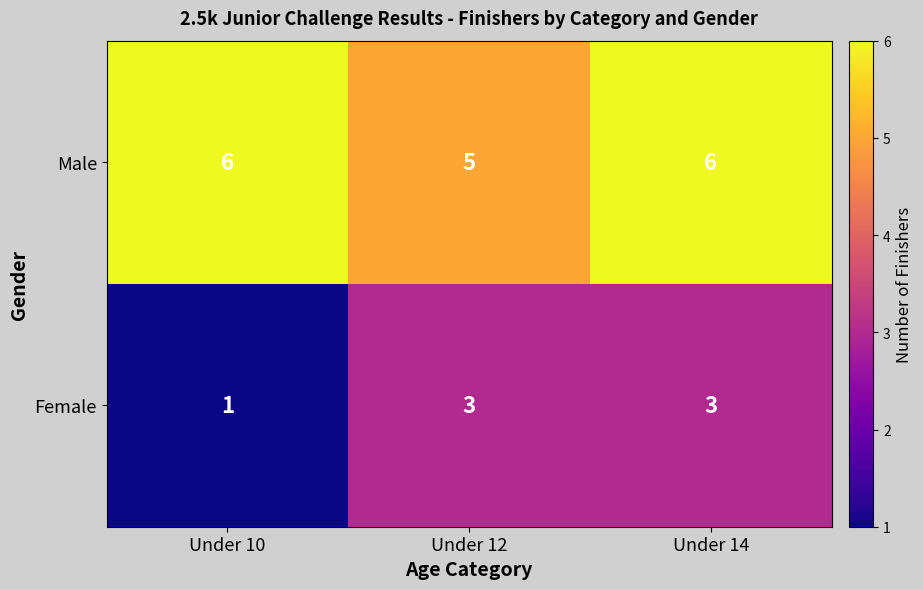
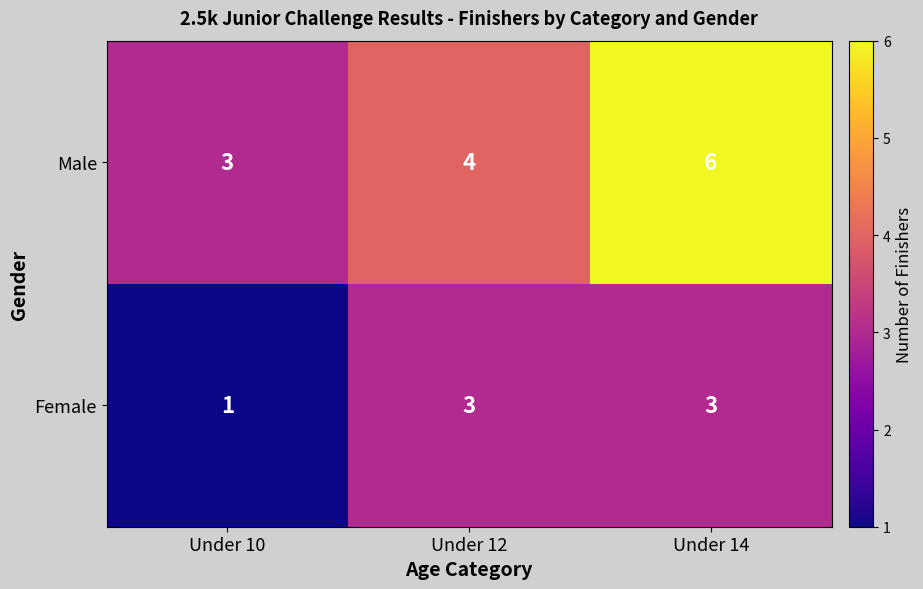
Male, Under 10: 6 -> 3
Male, Under 12: 5 -> 4
